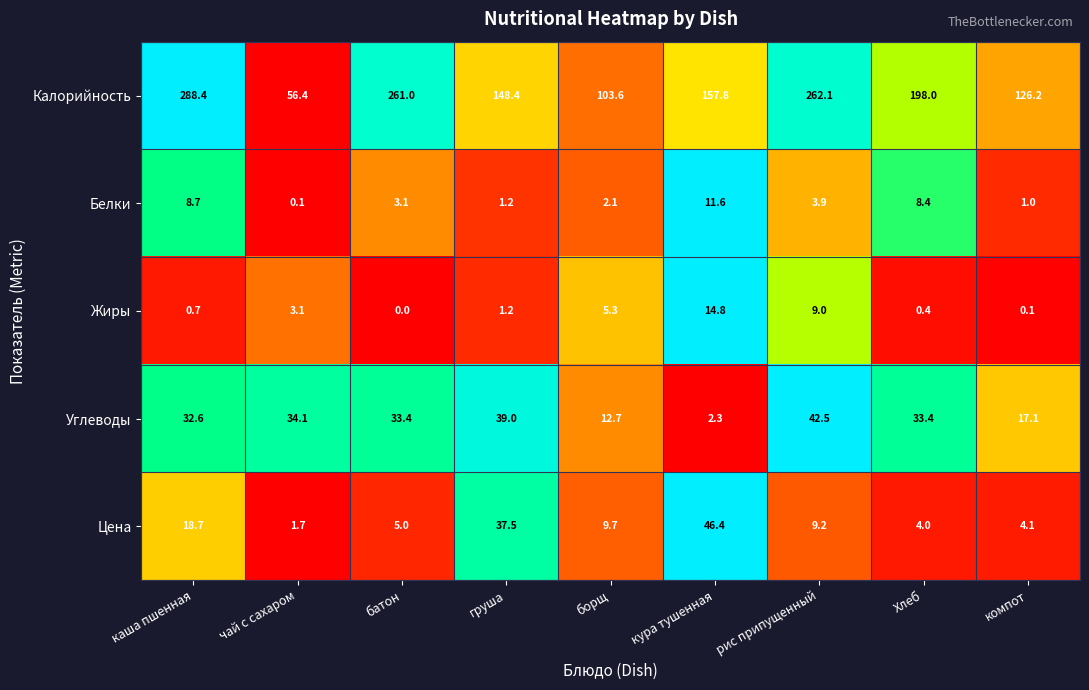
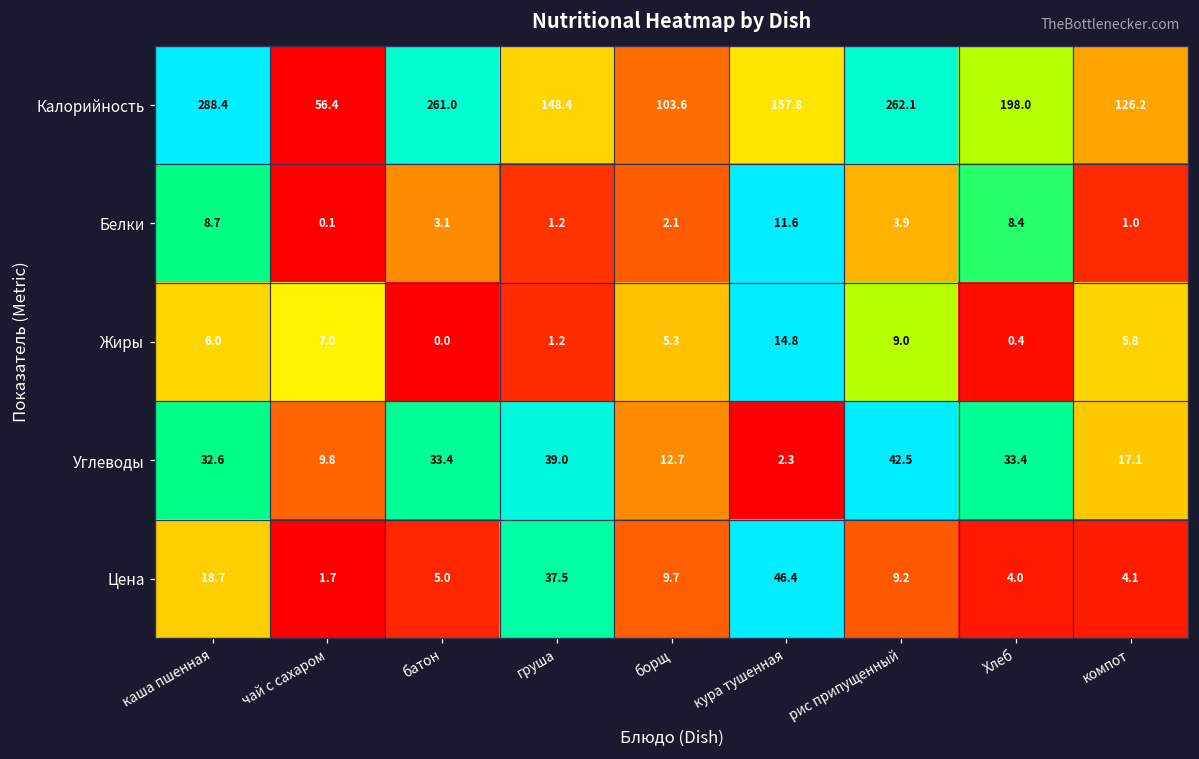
Жиры, каша пшенная: 0.7 -> 6.0
Жиры, чай с сахаром: 3.1 -> 7.0
Жиры, компот: 0.1 -> 5.8
Углеводы, чай с сахаром: 34.1 -> 9.8
